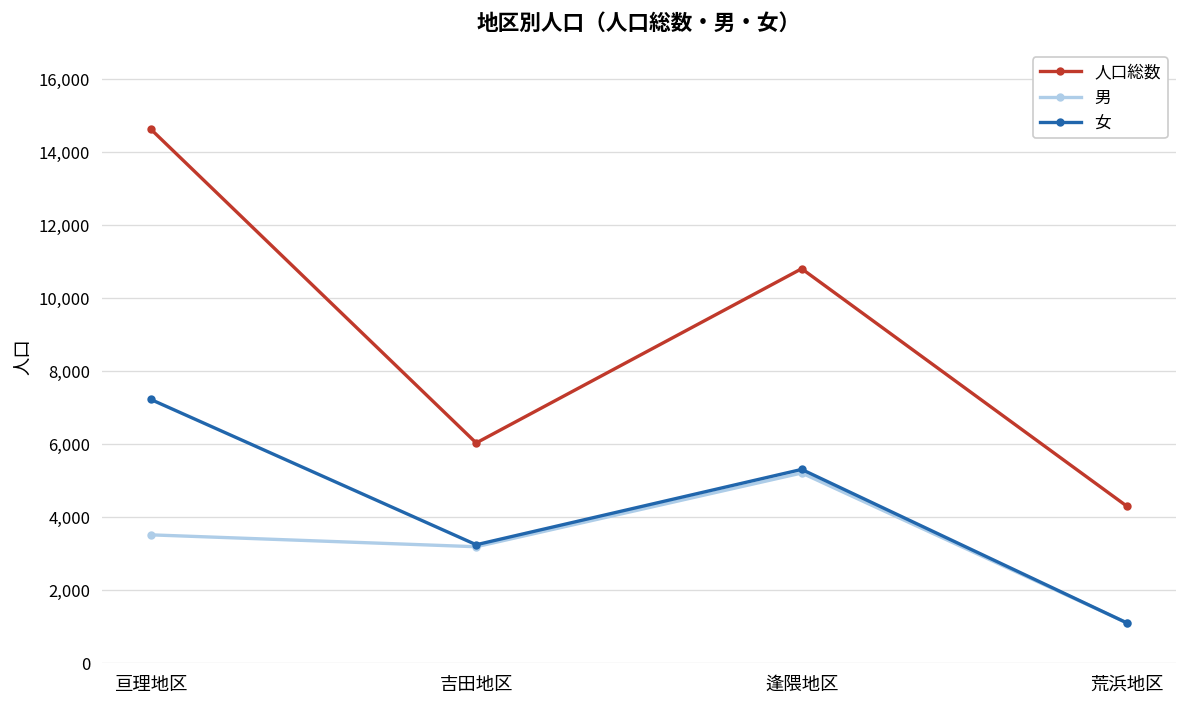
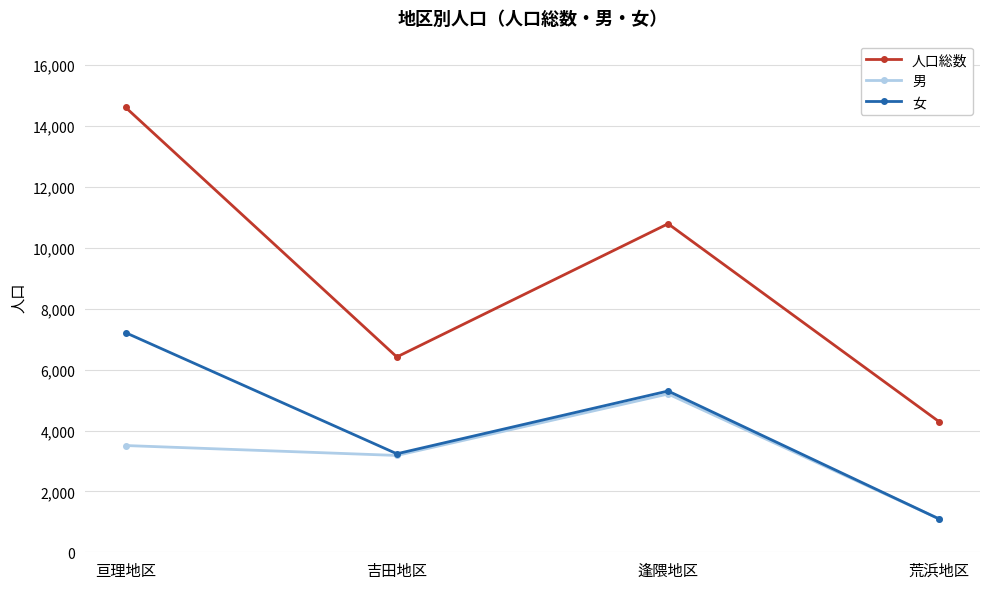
人口総数, 吉田地区: 6,000 -> 6,400
